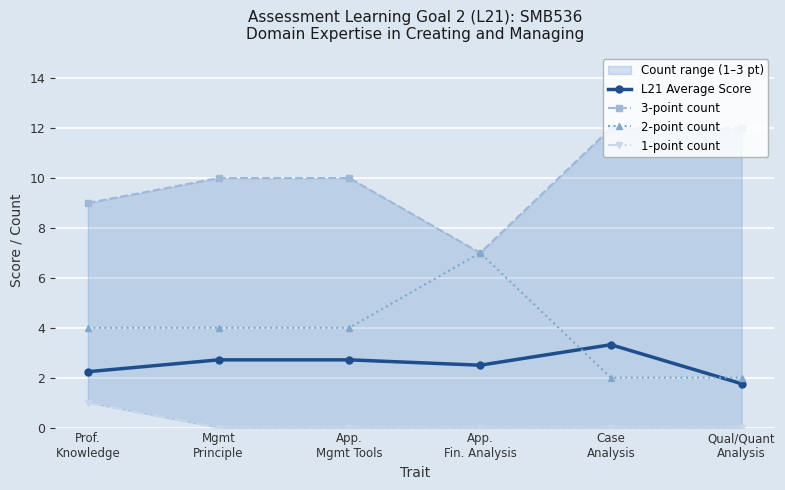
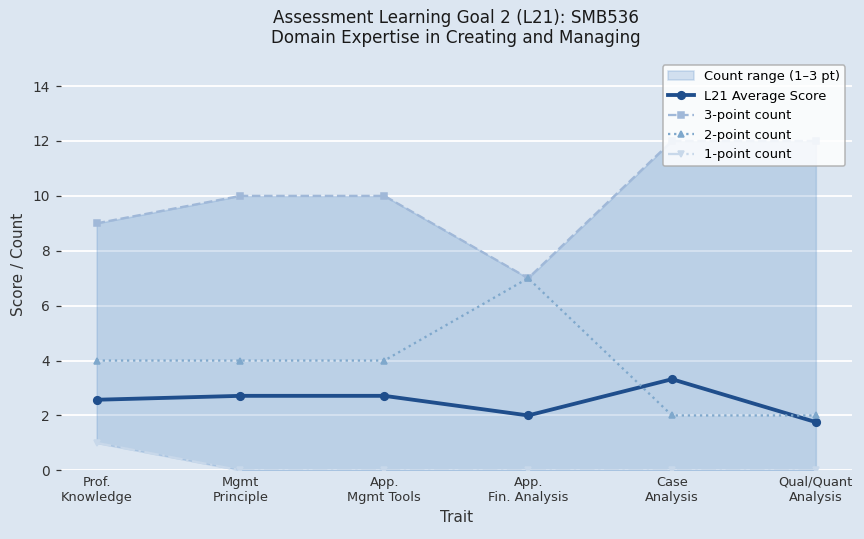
L21 Average Score, Prof. Knowledge: 2.2 -> 2.6
L21 Average Score, App. Fin. Analysis: 2.5 -> 2.0
